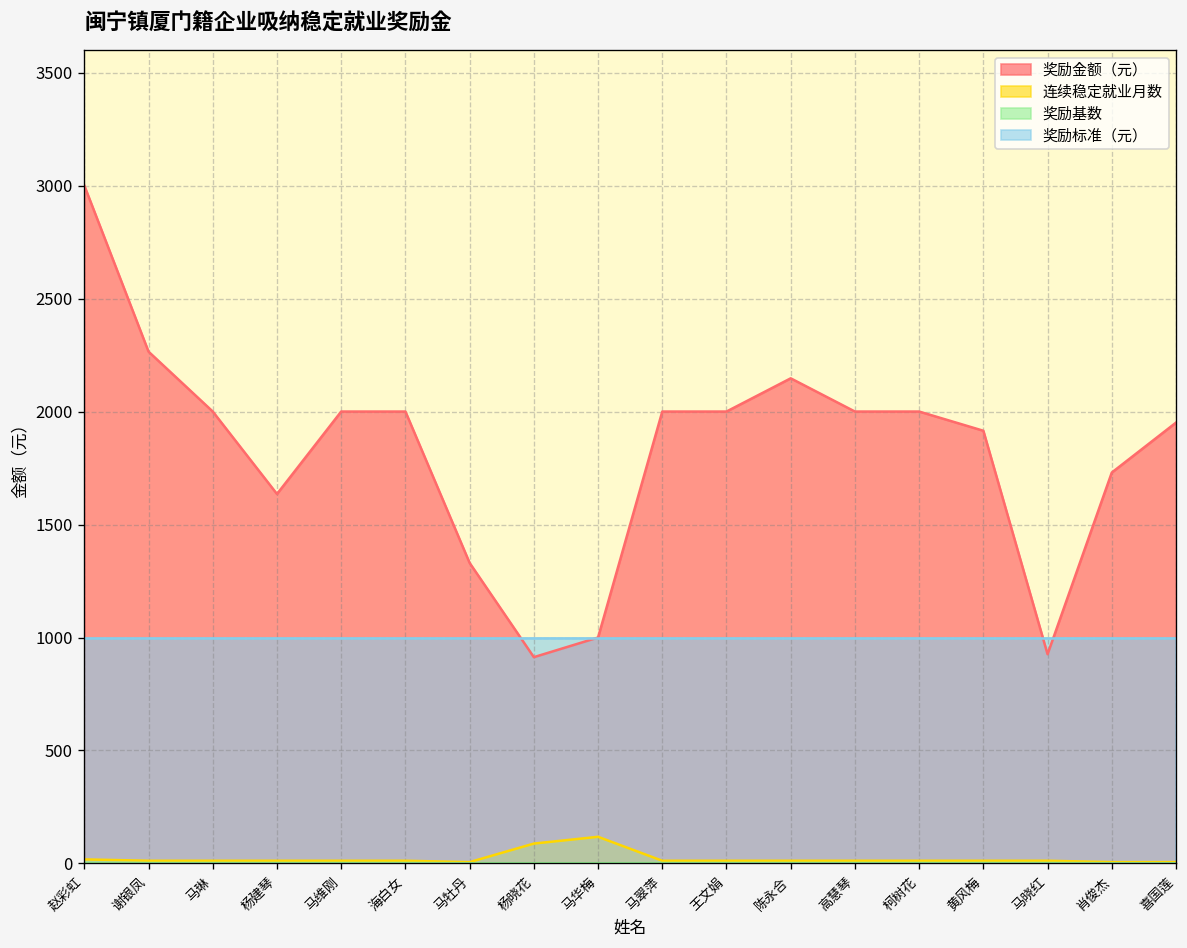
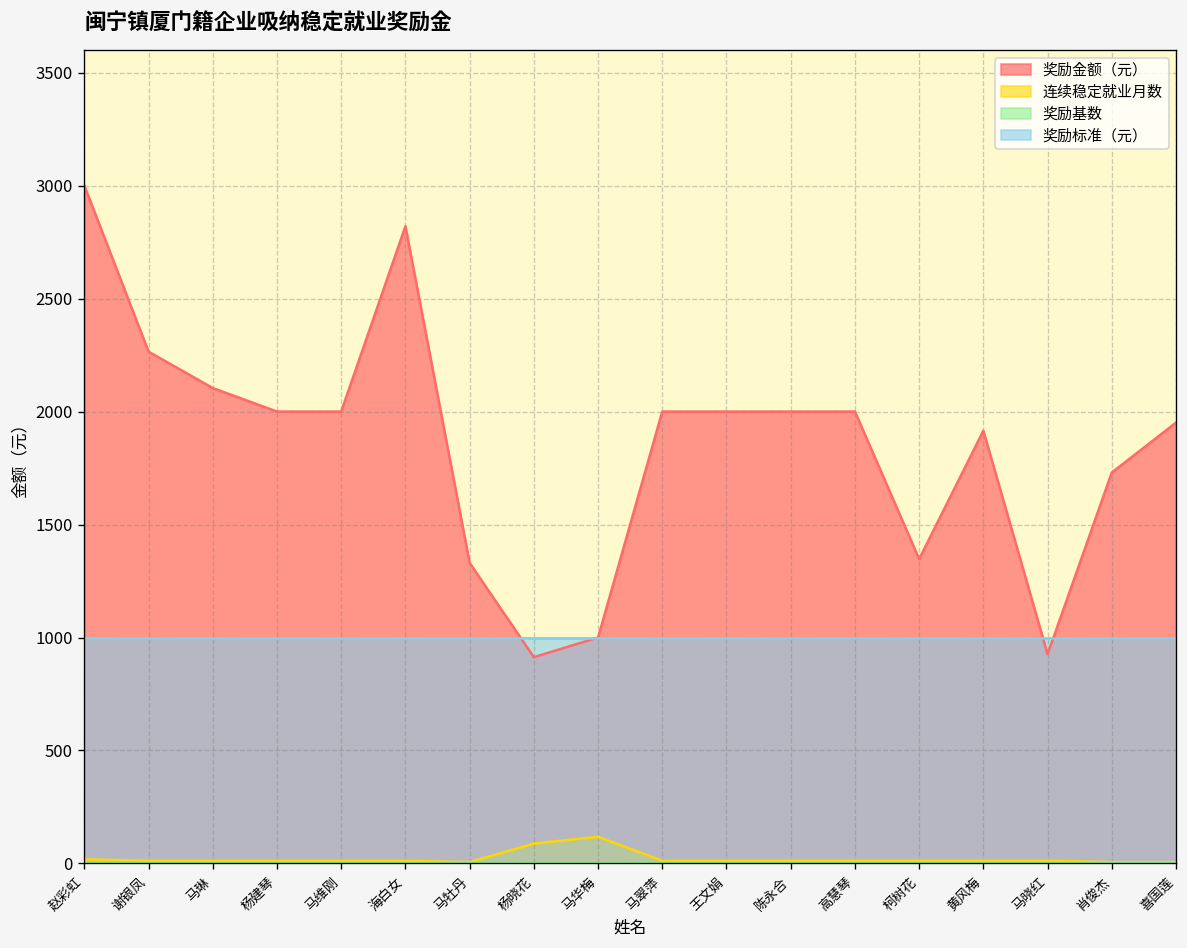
奖励金额（元）, 马琳: 2000 -> 2100
奖励金额（元）, 杨建琴: 1640 -> 2000
奖励金额（元）, 海白女: 2000 -> 2820
奖励金额（元）, 陈永合: 2150 -> 2000
奖励金额（元）, 柯树花: 2000 -> 1350
